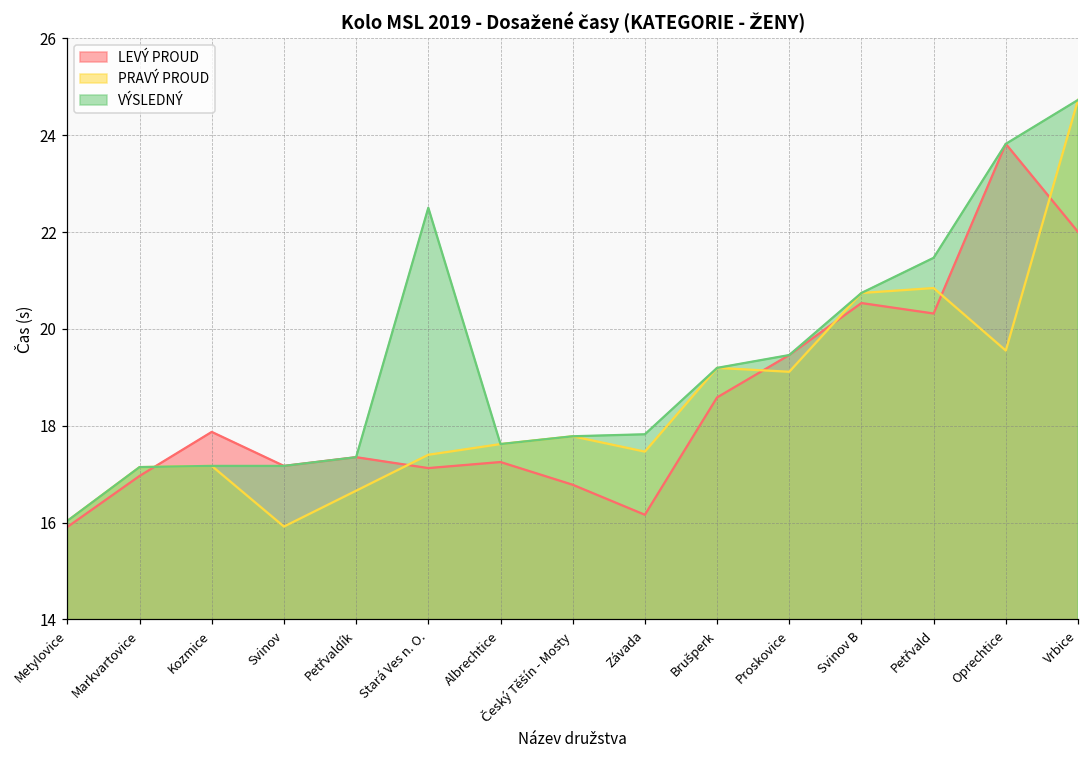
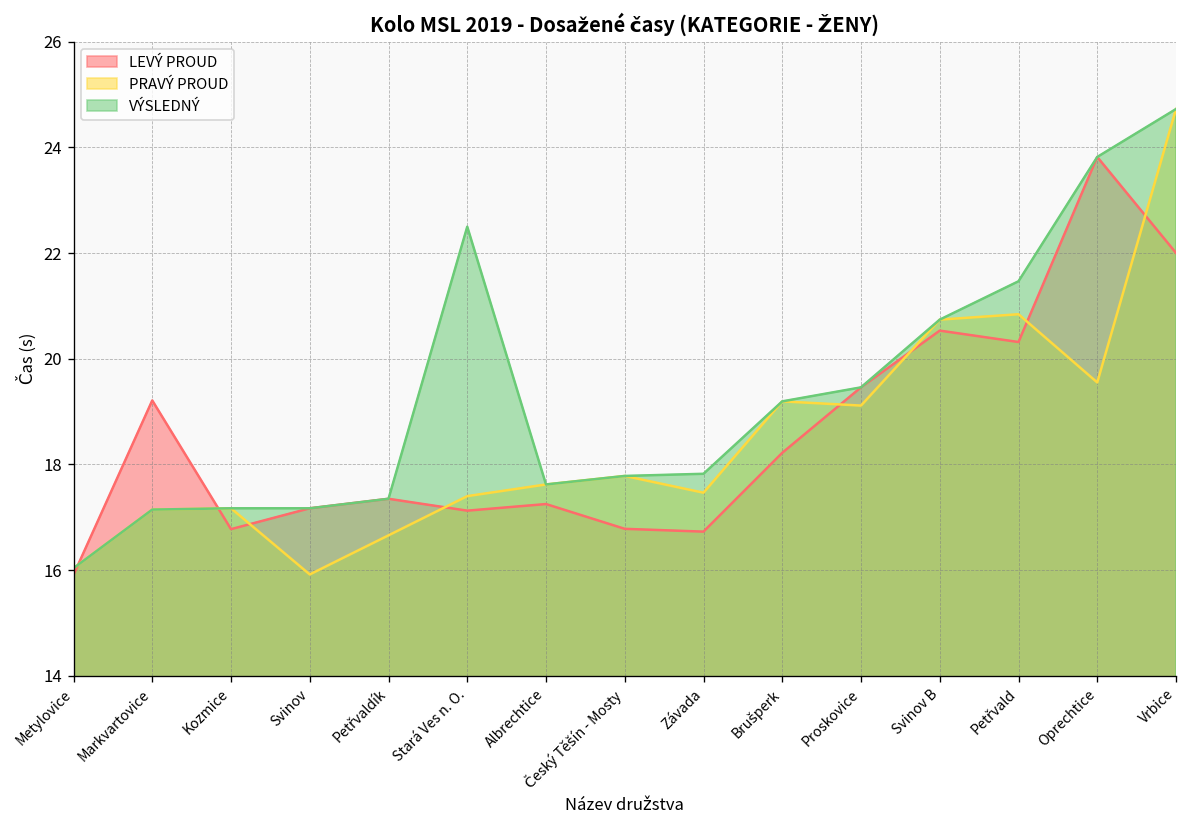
LEVÝ PROUD, Markvartovice: 17.0 -> 19.2
LEVÝ PROUD, Kozmice: 17.9 -> 16.8
LEVÝ PROUD, Závada: 16.2 -> 16.7
LEVÝ PROUD, Brušperk: 18.6 -> 18.2
